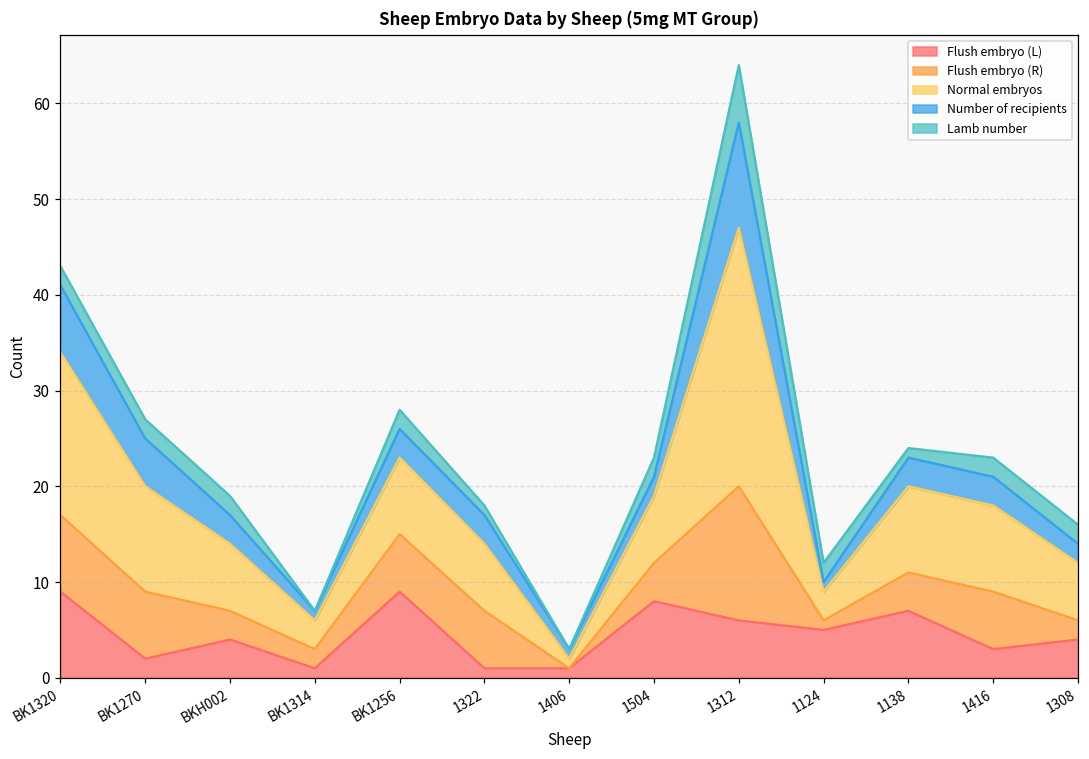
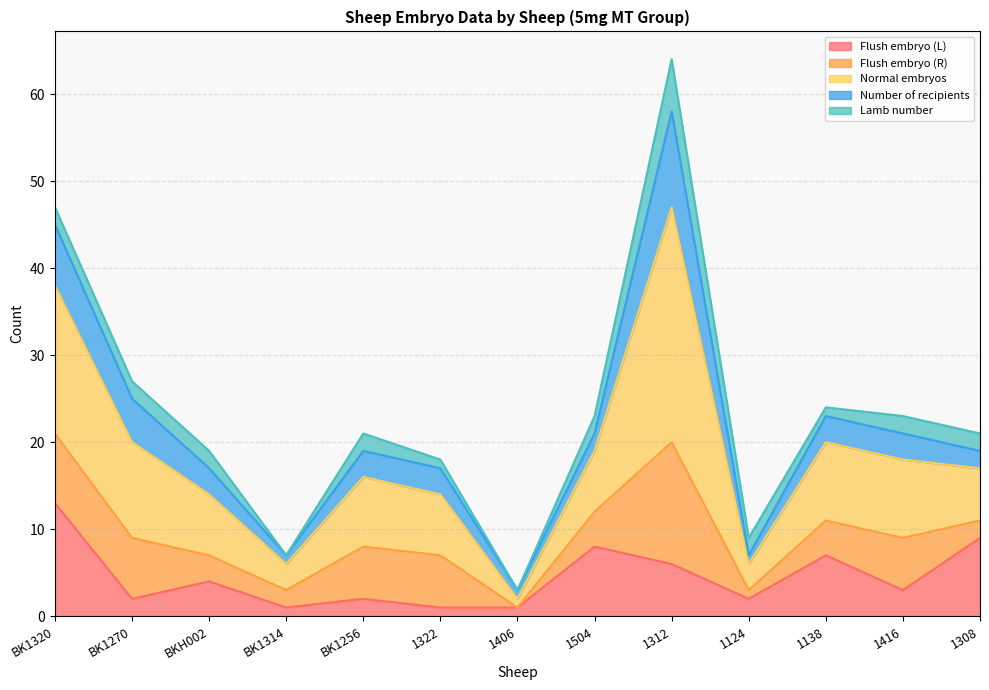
Flush embryo (L), BK1320: 9 -> 13
Flush embryo (L), BK1256: 9 -> 2
Flush embryo (L), 1124: 5 -> 2
Flush embryo (L), 1308: 4 -> 9
